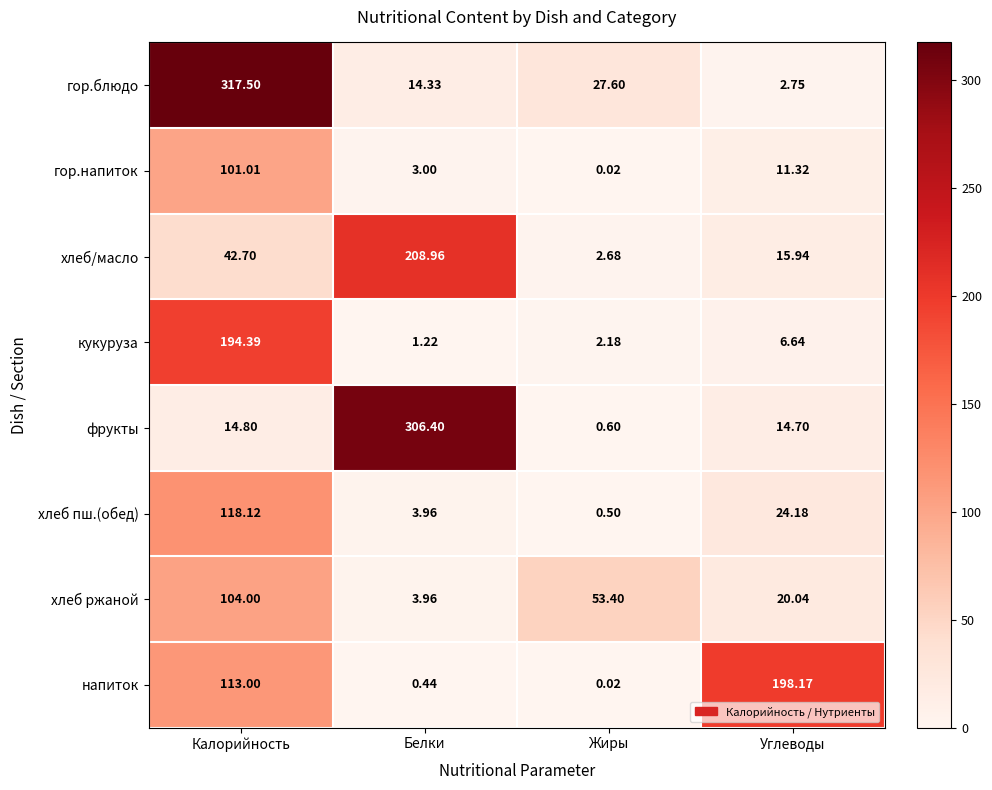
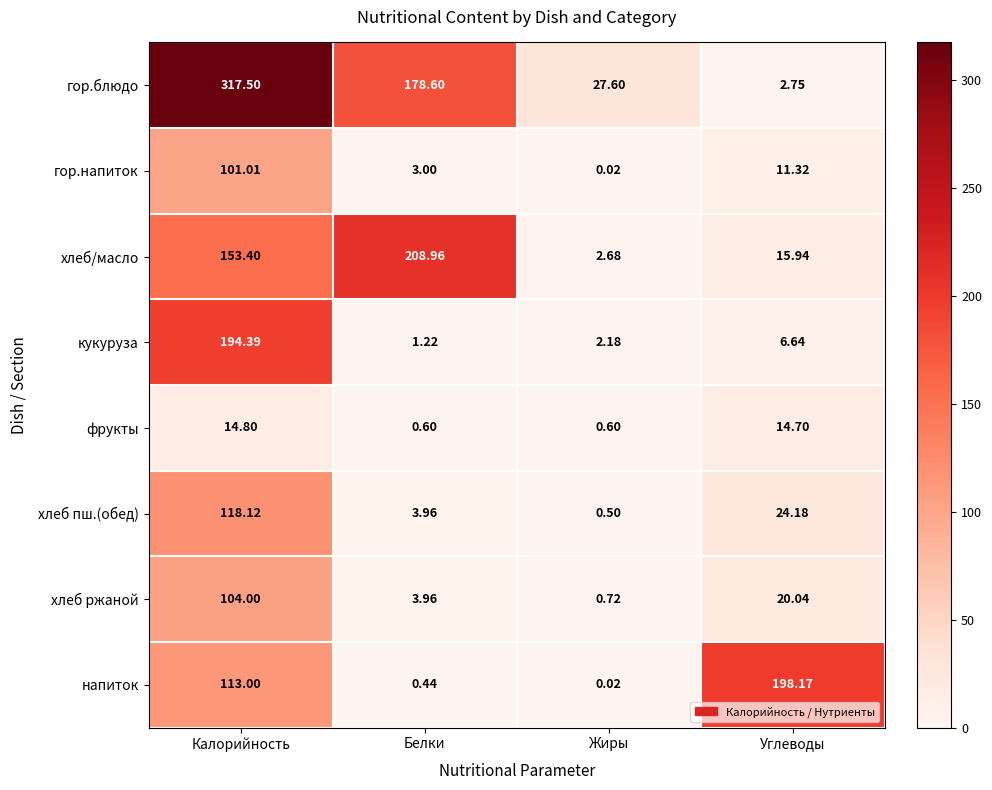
гор.блюдо, Белки: 14.33 -> 178.60
хлеб/масло, Калорийность: 42.70 -> 153.40
фрукты, Белки: 306.40 -> 0.60
хлеб ржаной, Жиры: 53.40 -> 0.72
